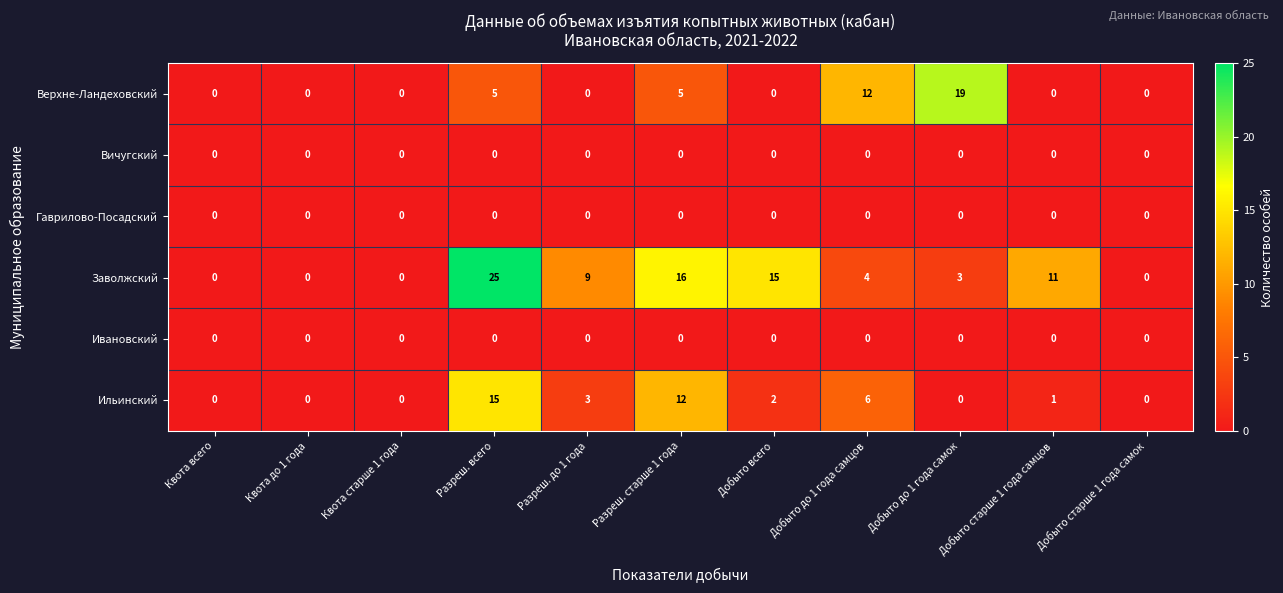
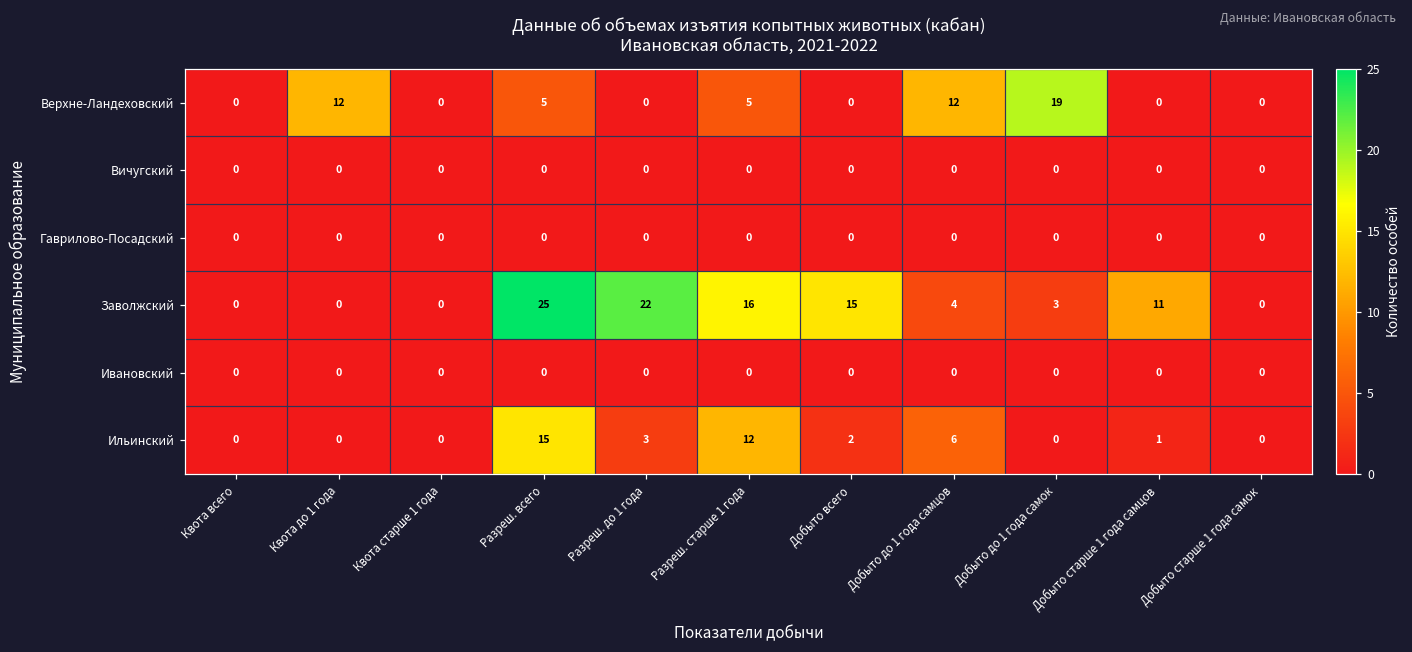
Верхне-Ландеховский, Квота до 1 года: 0 -> 12
Заволжский, Разреш. до 1 года: 9 -> 22
